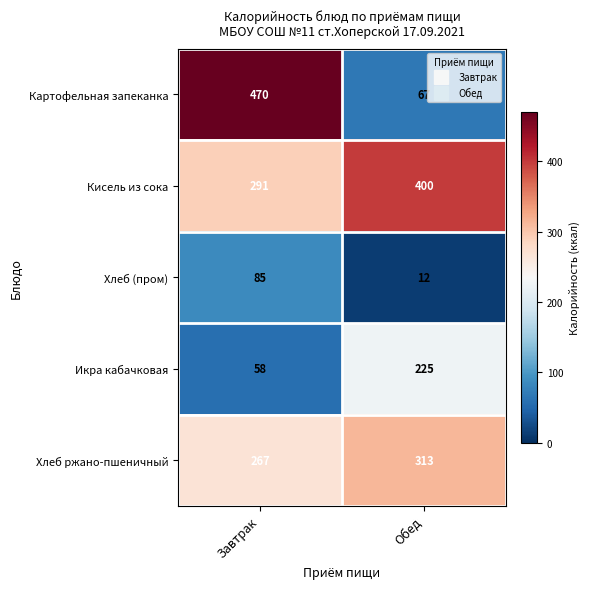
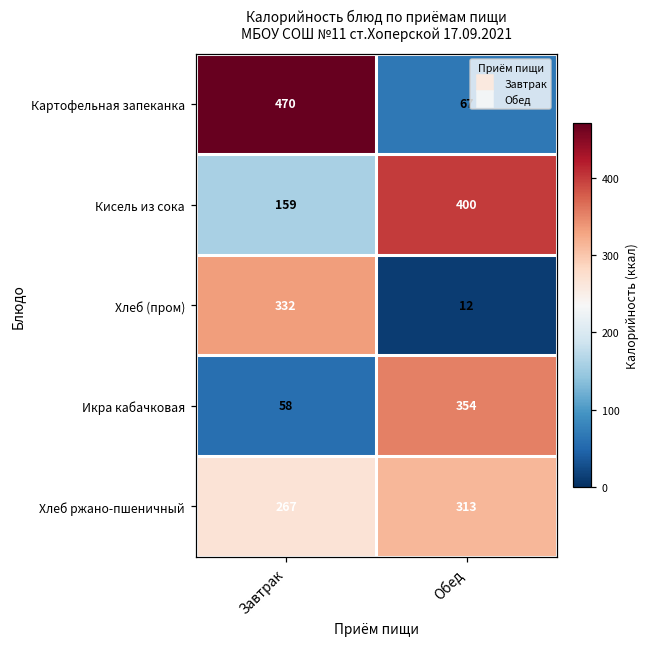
Кисель из сока, Завтрак: 291 -> 159
Хлеб (пром), Завтрак: 85 -> 332
Икра кабачковая, Обед: 225 -> 354
